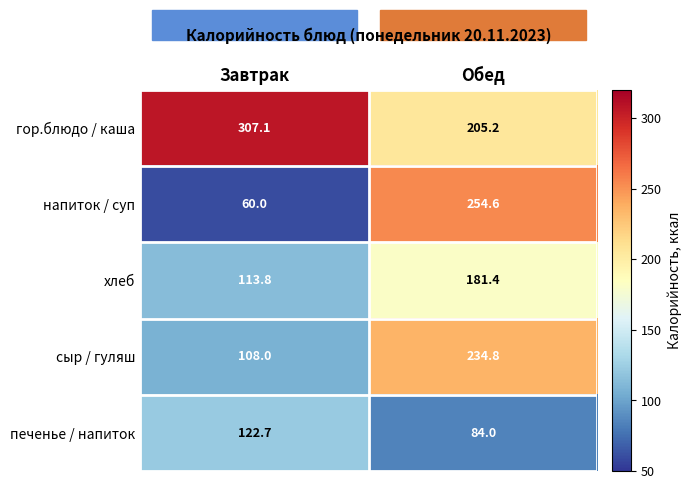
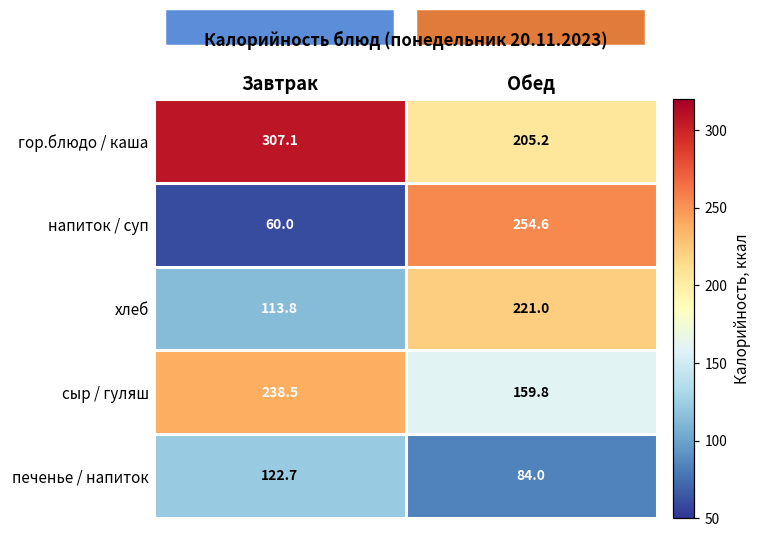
хлеб, Обед: 181.4 -> 221.0
сыр / гуляш, Завтрак: 108.0 -> 238.5
сыр / гуляш, Обед: 234.8 -> 159.8
